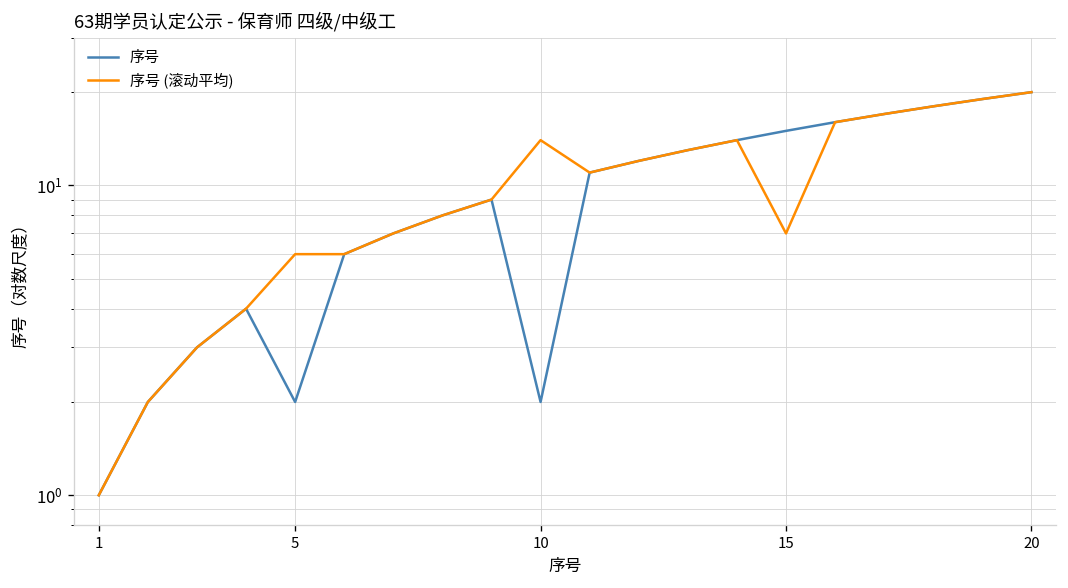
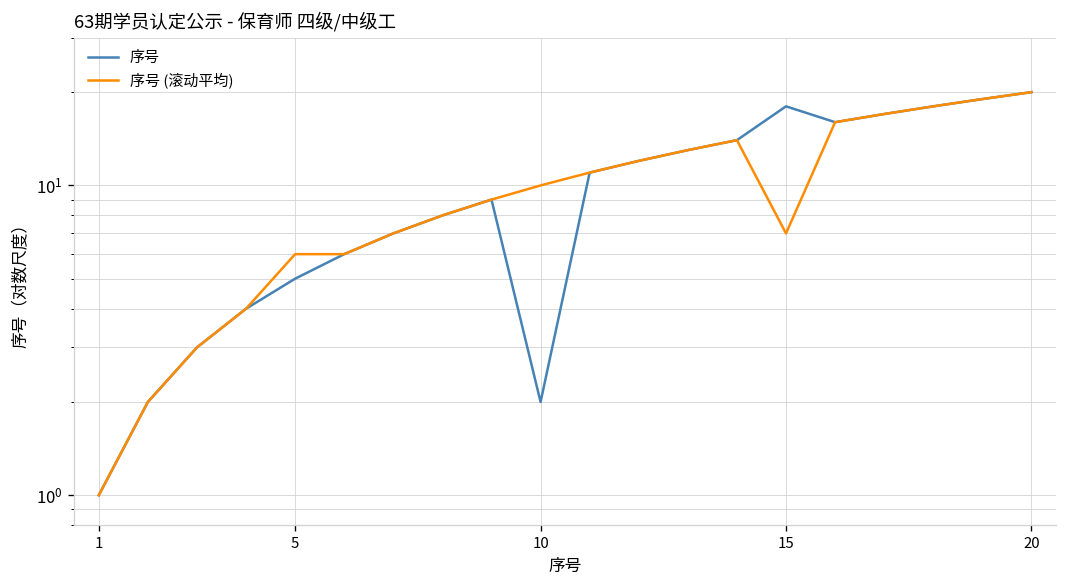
序号, 5: 2 -> 5
序号 (滚动平均), 10: 14 -> 10
序号, 15: 15 -> 18
